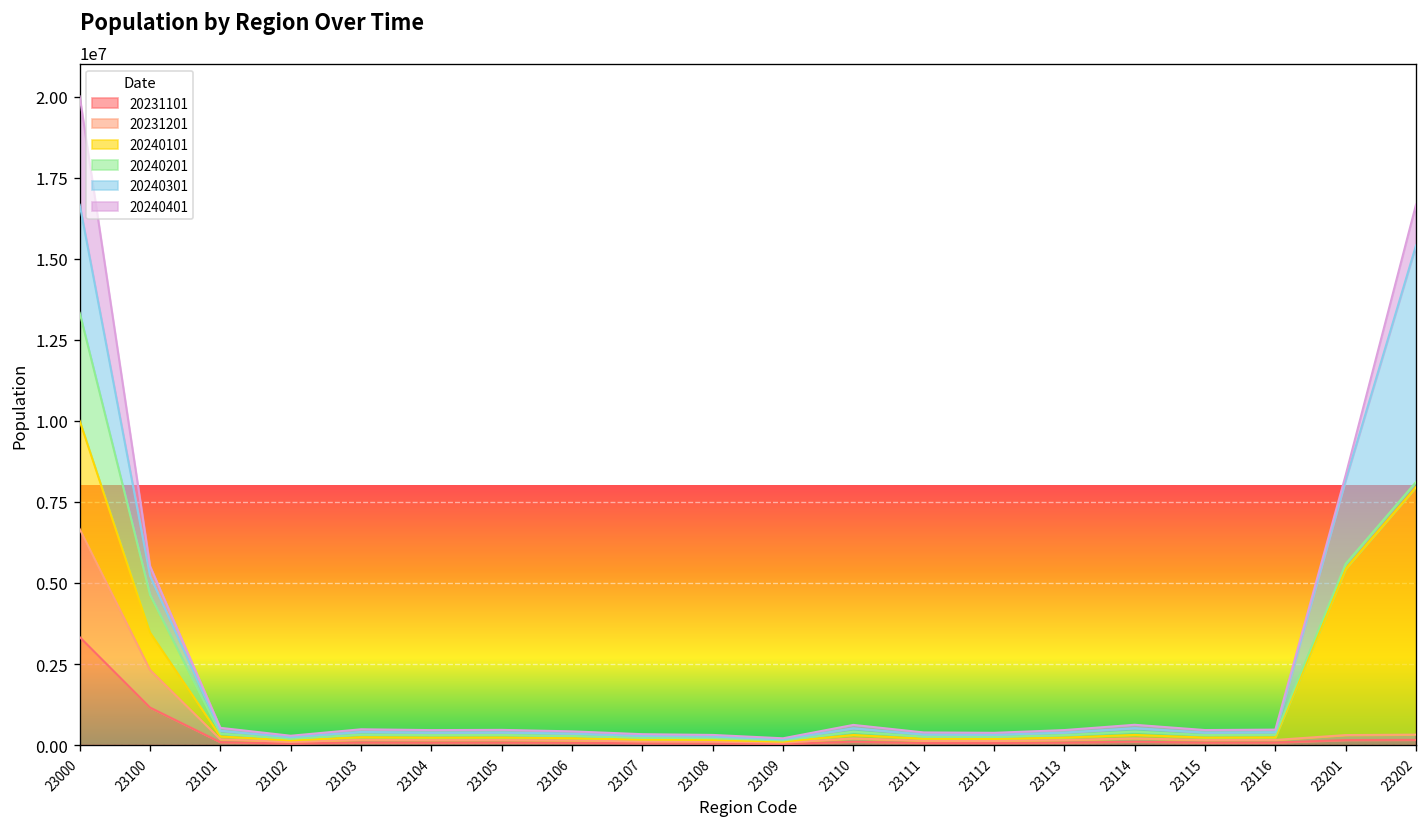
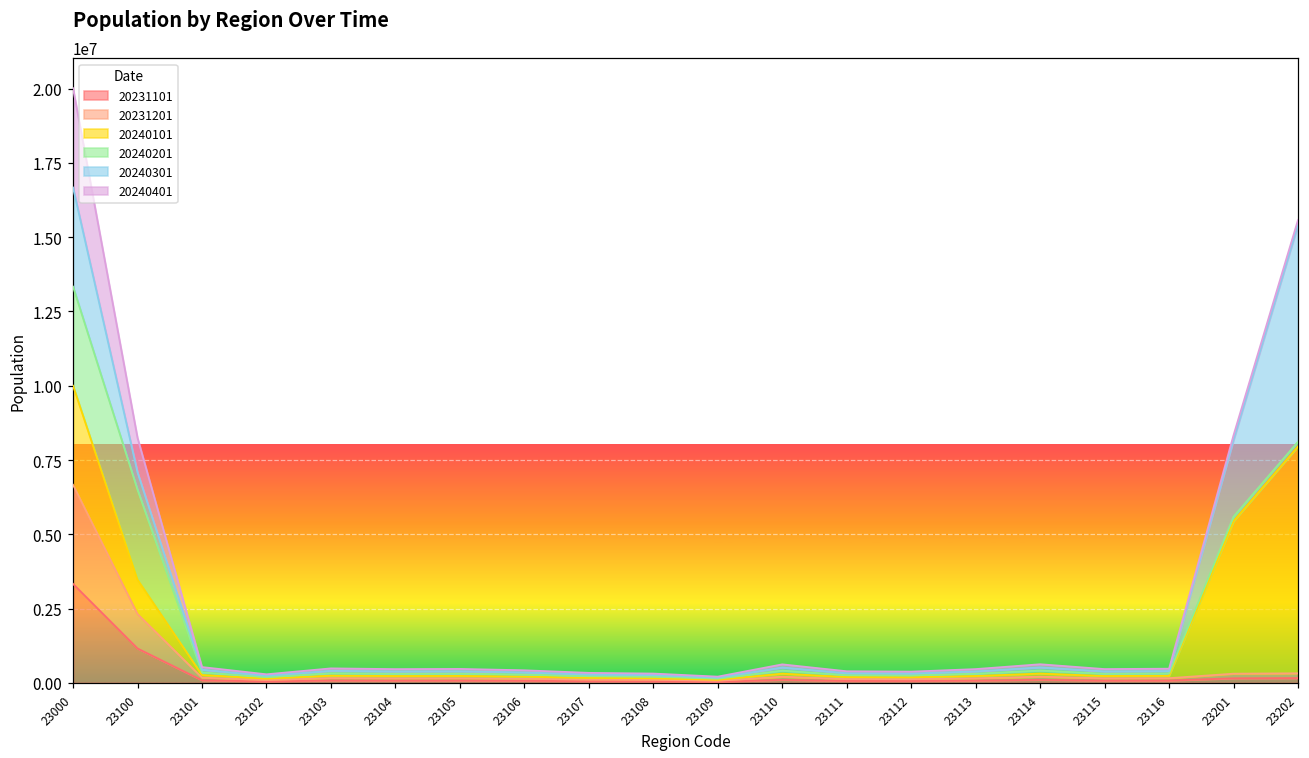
20240201, 23100: 1200000 -> 3000000
20240401, 23100: 300000 -> 1200000
20240401, 23202: 1300000 -> 200000
